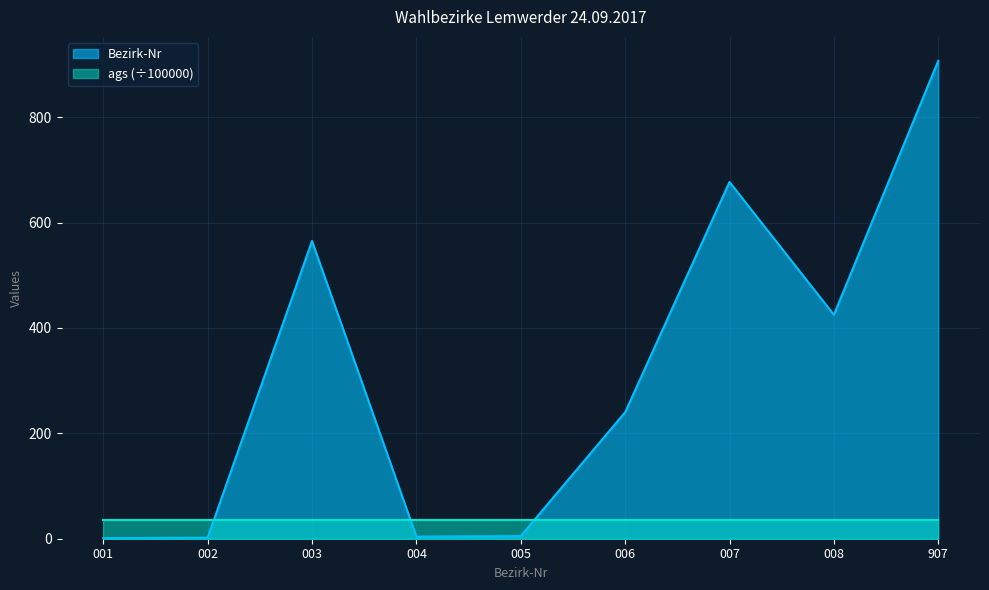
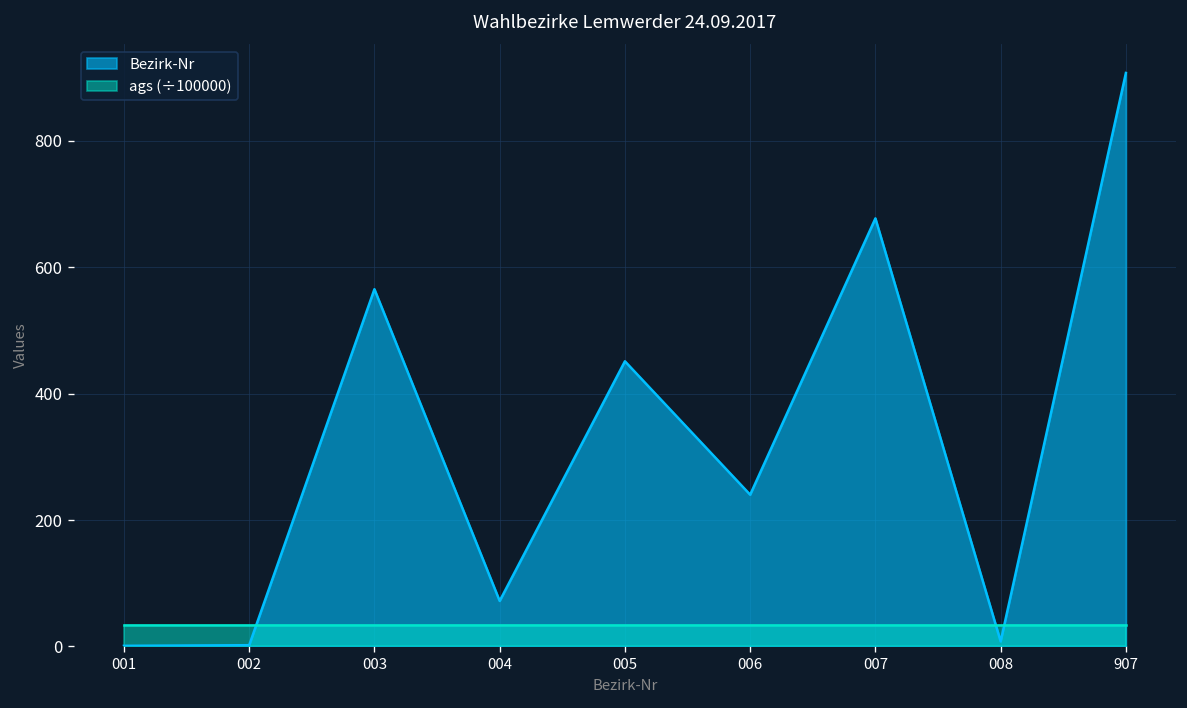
Bezirk-Nr, 004: 0 -> 70
Bezirk-Nr, 005: 10 -> 450
Bezirk-Nr, 008: 430 -> 10
